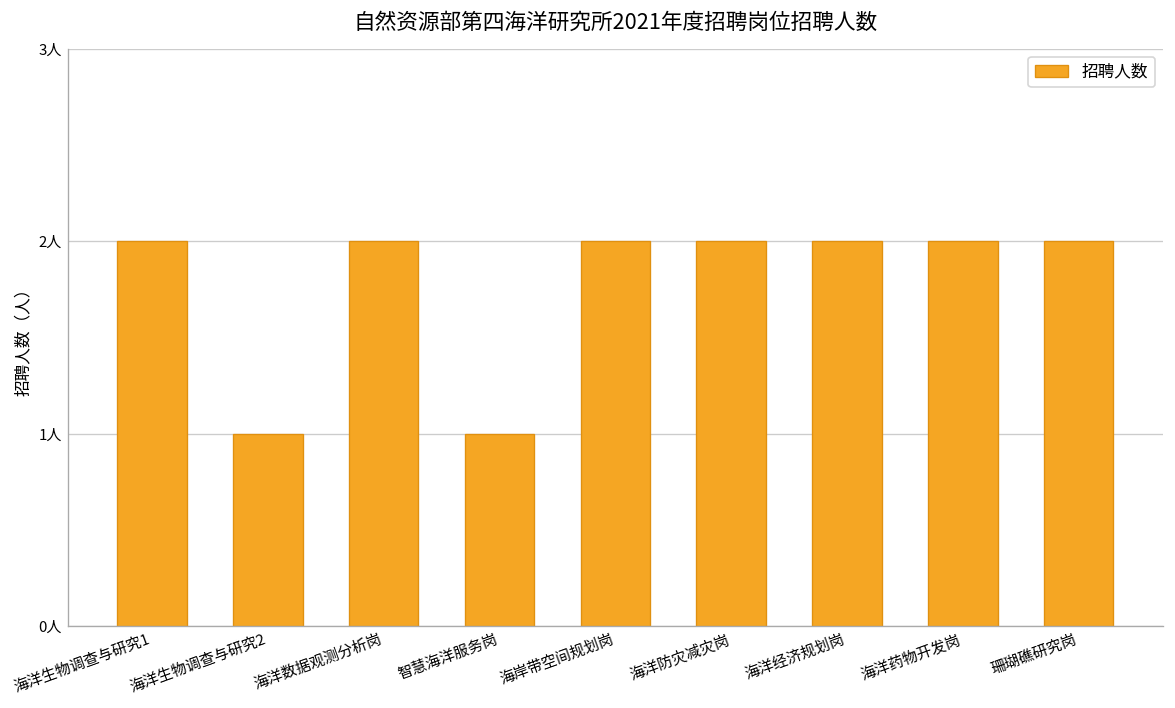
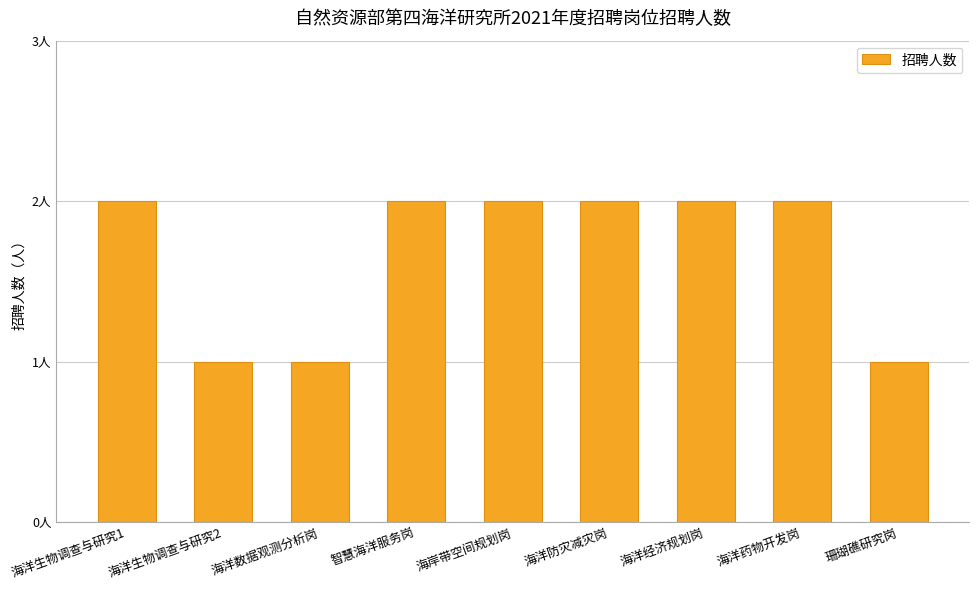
海洋数据观测分析岗: 2人 -> 1人
智慧海洋服务岗: 1人 -> 2人
珊瑚礁研究岗: 2人 -> 1人
